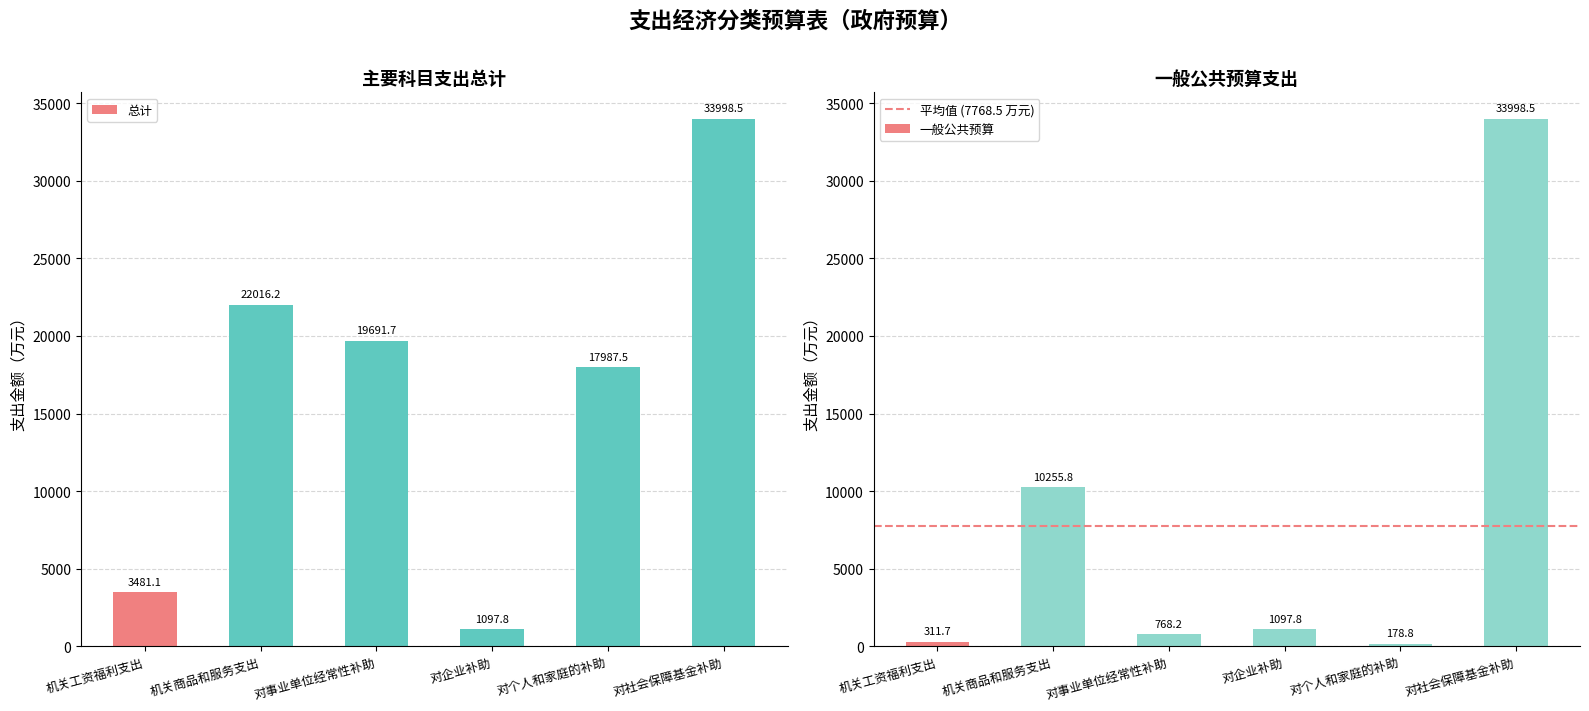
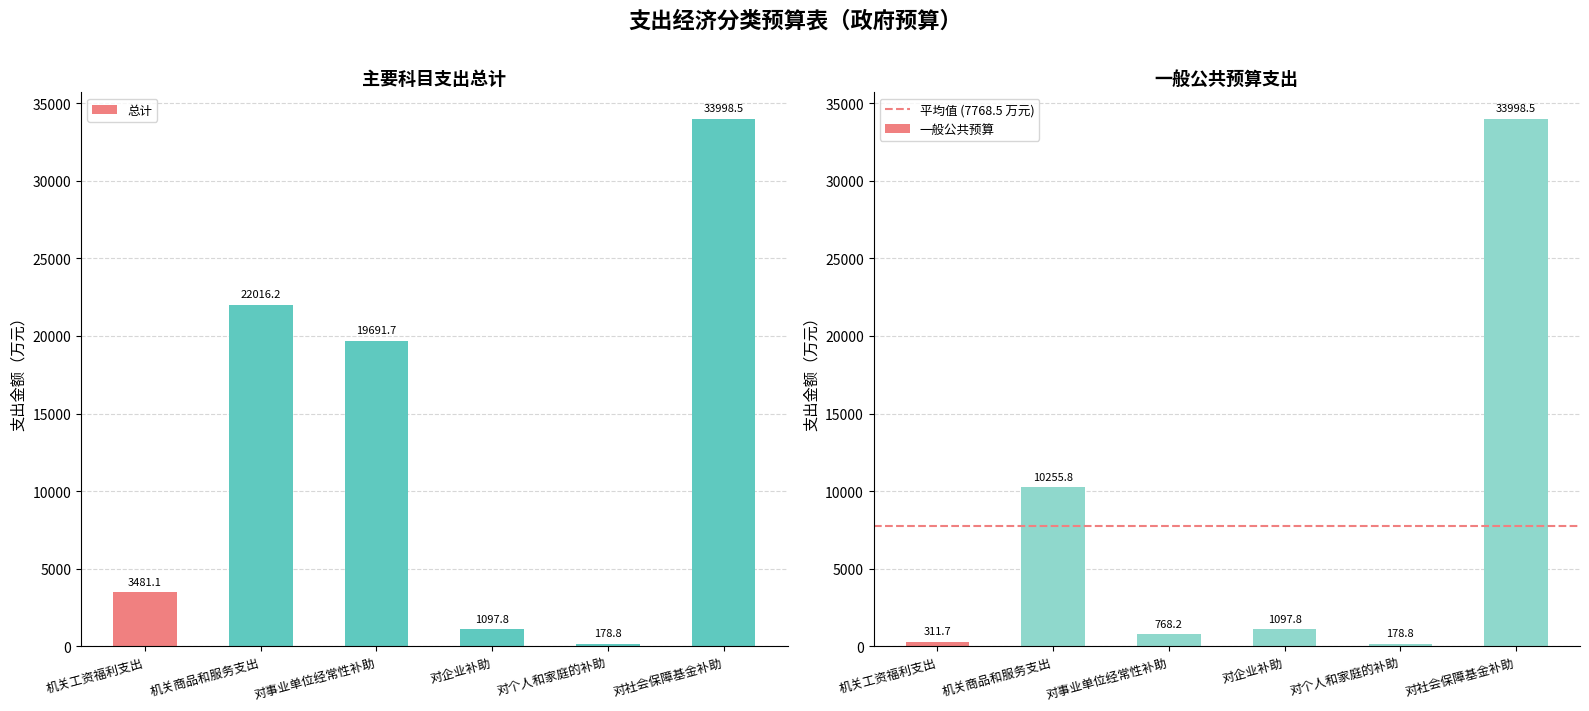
主要科目支出总计, 对个人和家庭的补助: 17987.5 -> 178.8
